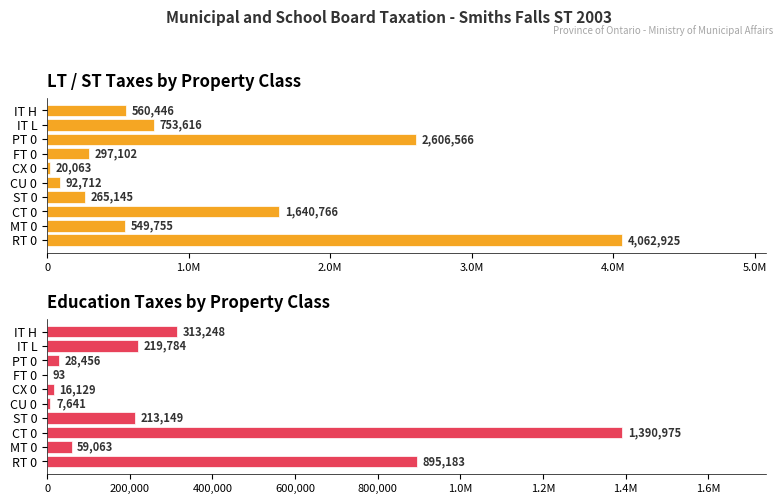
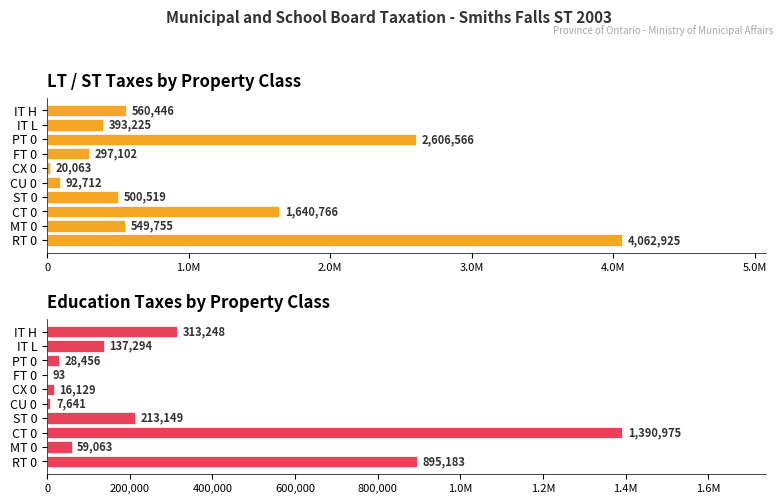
LT / ST Taxes by Property Class, IT L: 753,616 -> 393,225
LT / ST Taxes by Property Class, ST 0: 265,145 -> 500,519
Education Taxes by Property Class, IT L: 219,784 -> 137,294
